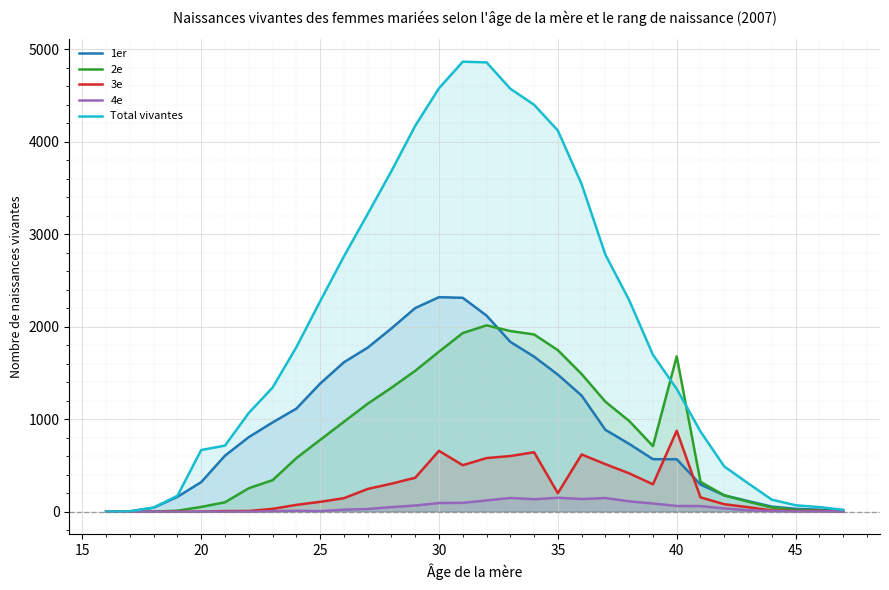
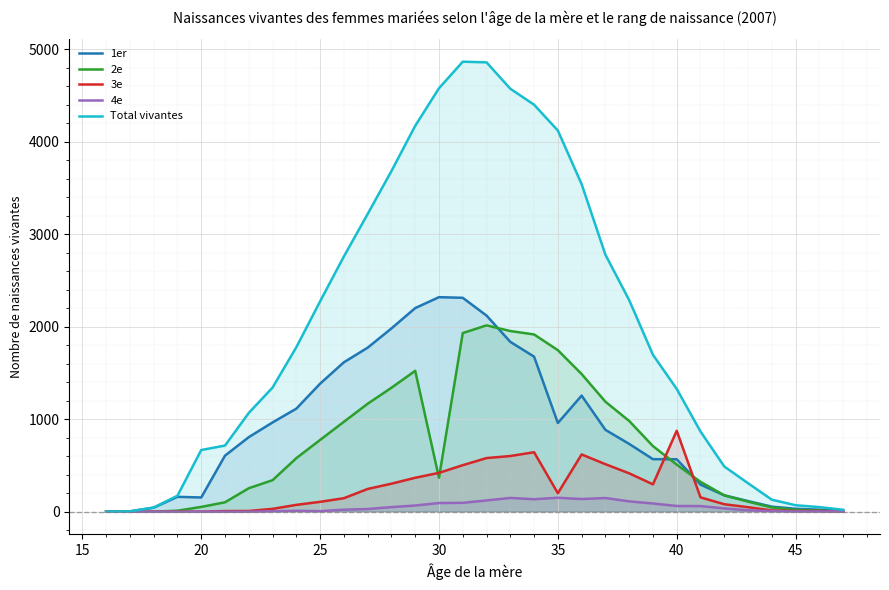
1er, 20: 300 -> 200
2e, 30: 1700 -> 400
3e, 30: 700 -> 400
1er, 35: 1500 -> 1000
2e, 40: 1700 -> 500
